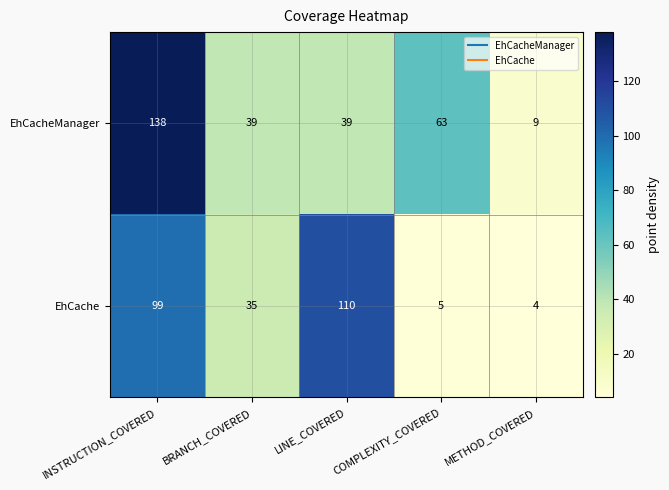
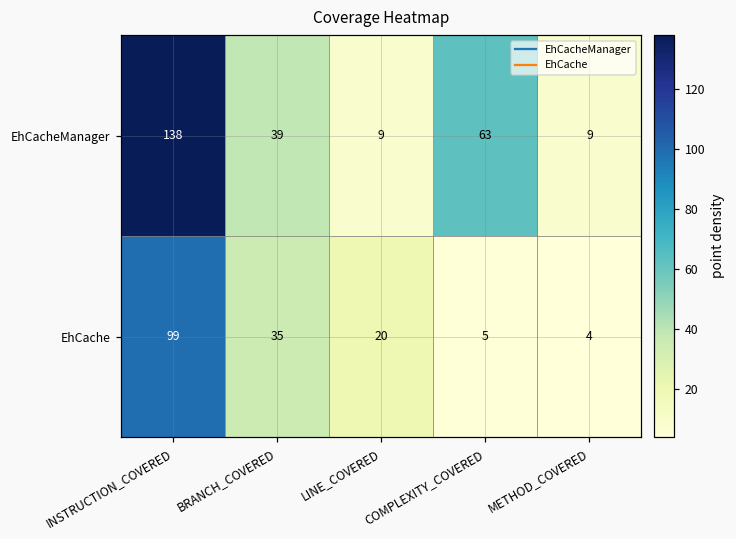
EhCacheManager, LINE_COVERED: 39 -> 9
EhCache, LINE_COVERED: 110 -> 20
